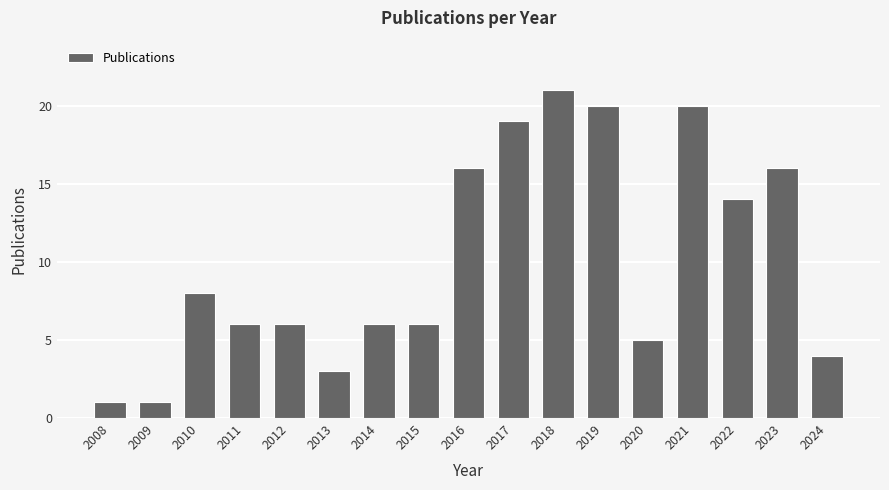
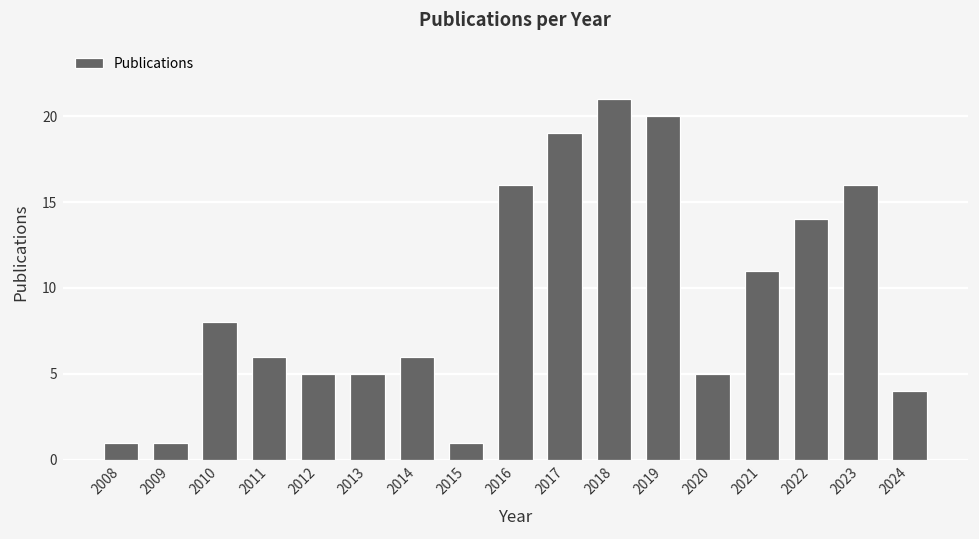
2012: 6 -> 5
2013: 3 -> 5
2015: 6 -> 1
2021: 20 -> 11
